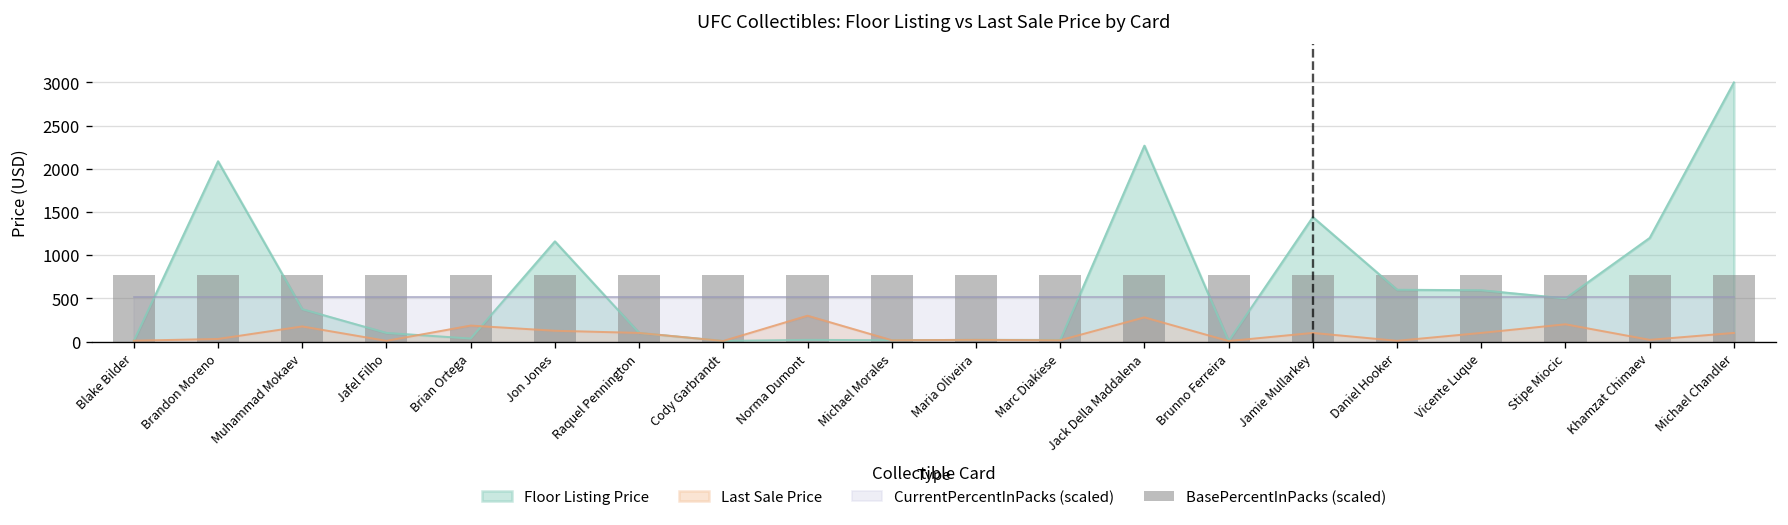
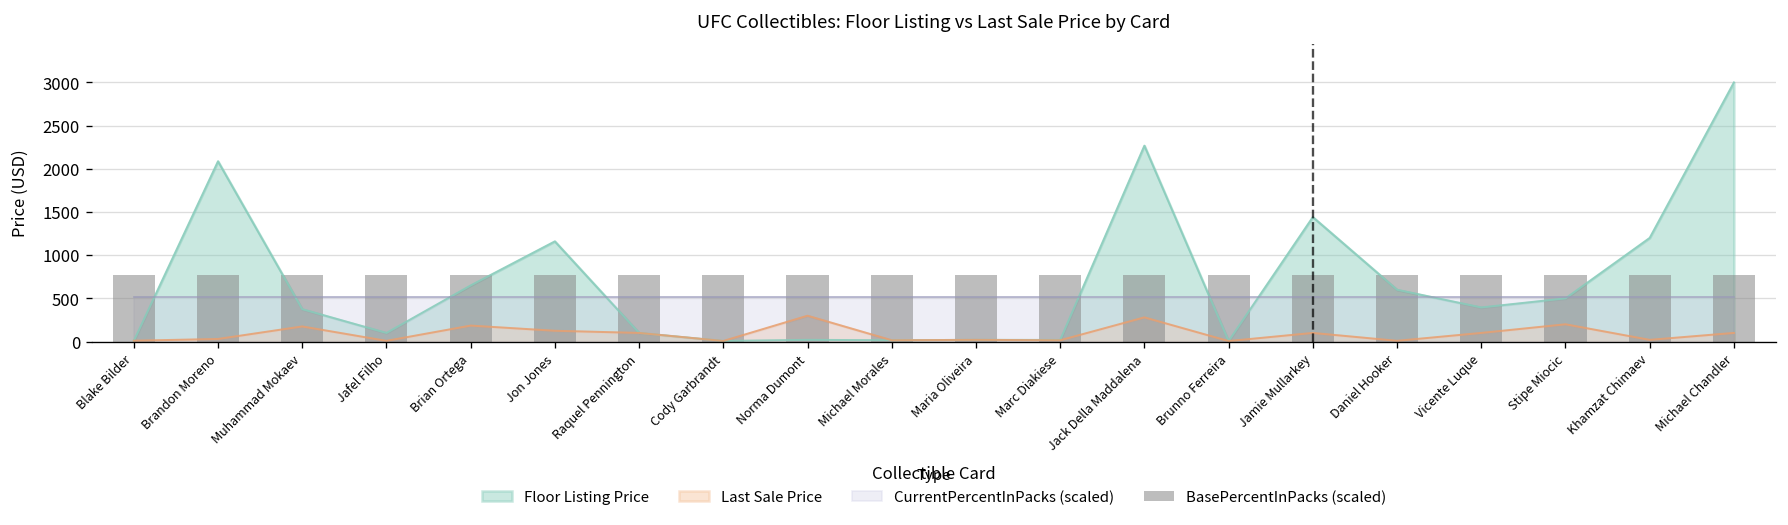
Floor Listing Price, Brian Ortega: 0 -> 700
Floor Listing Price, Vicente Luque: 600 -> 400
